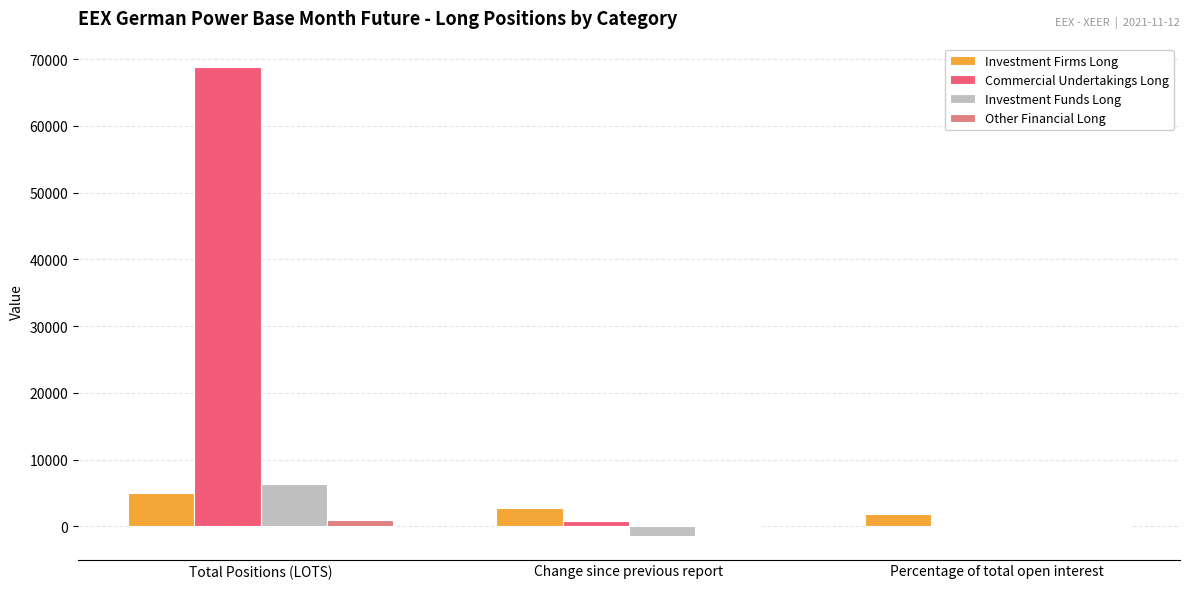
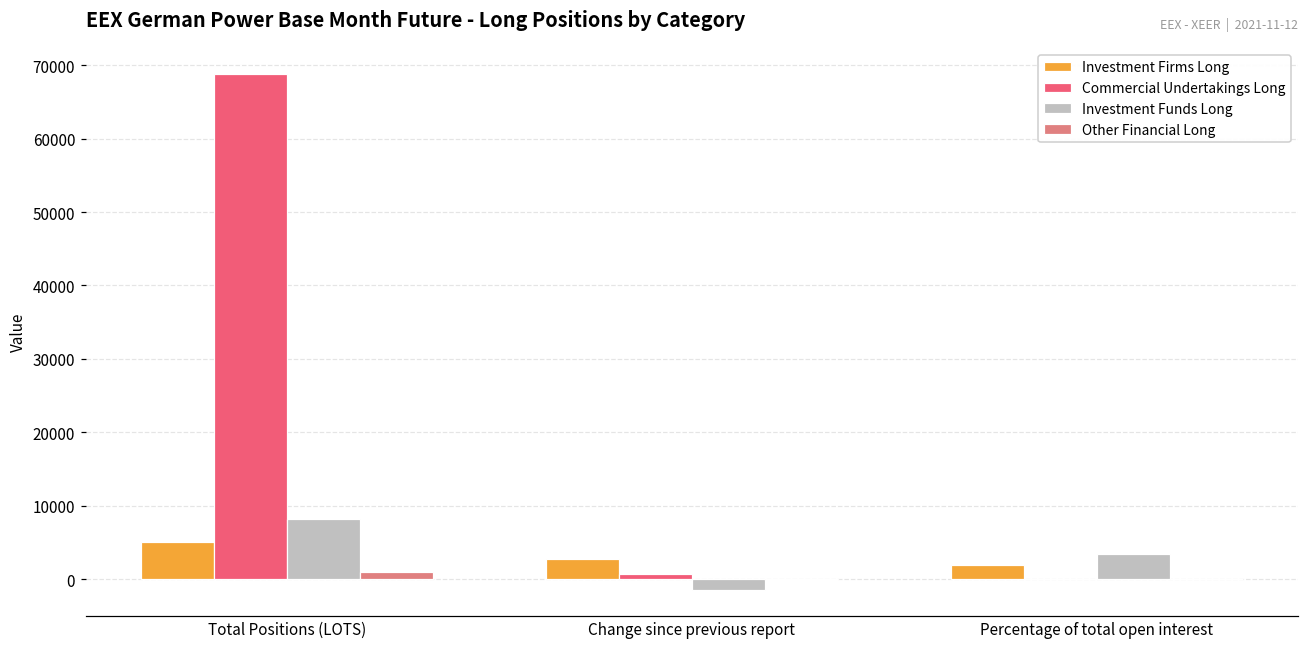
Investment Funds Long, Total Positions (LOTS): 6000 -> 8000
Investment Funds Long, Percentage of total open interest: 0 -> 3000
